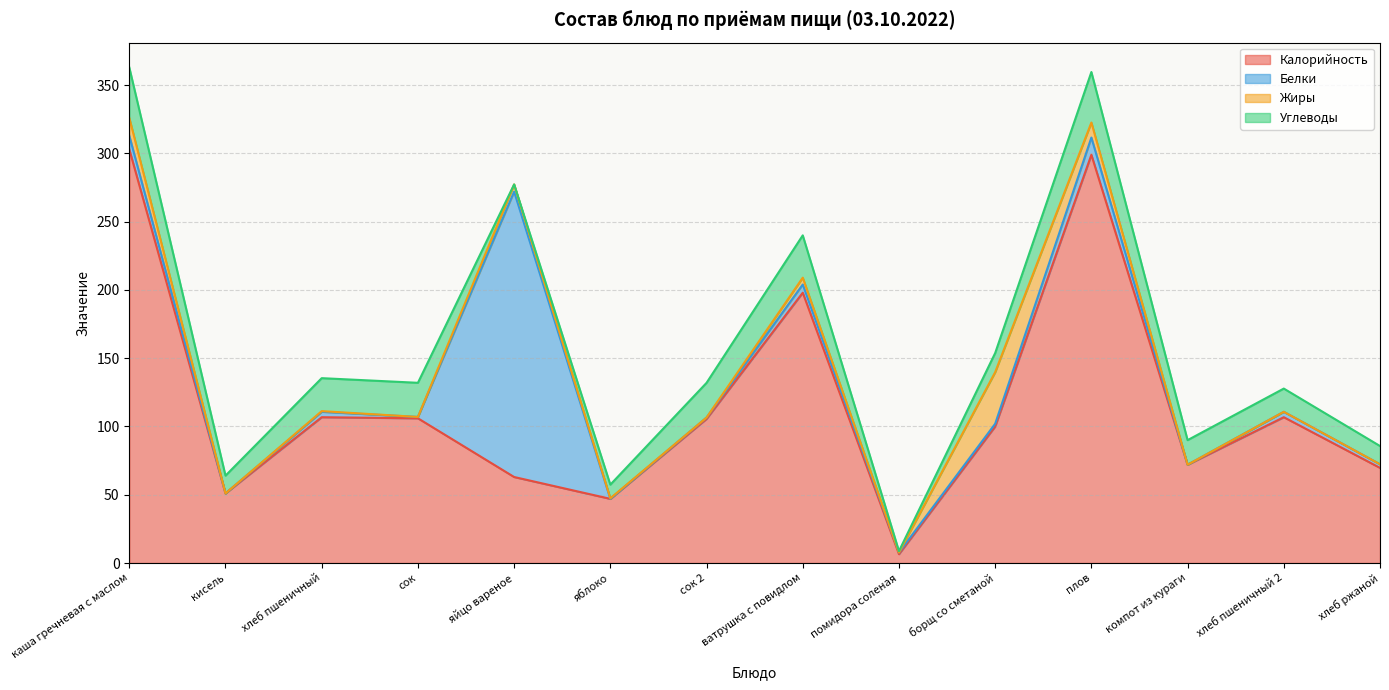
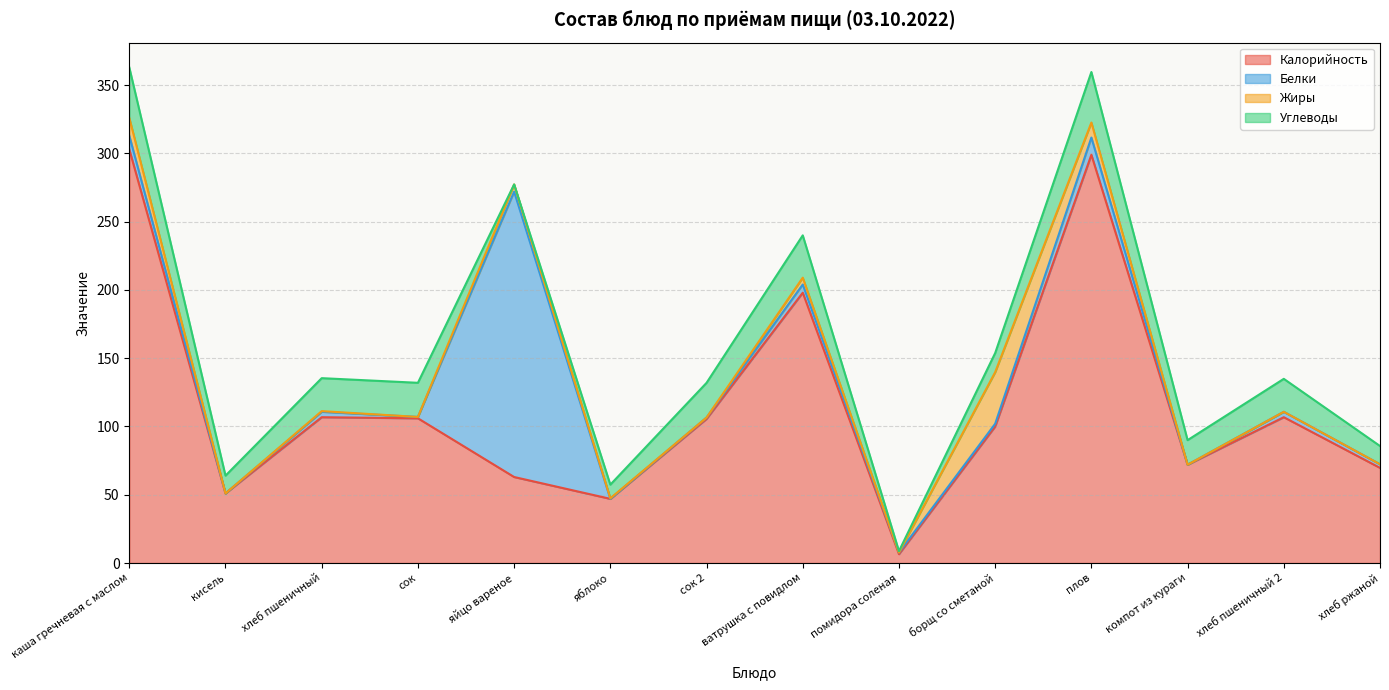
Углеводы, хлеб пшеничный 2: 17 -> 24
